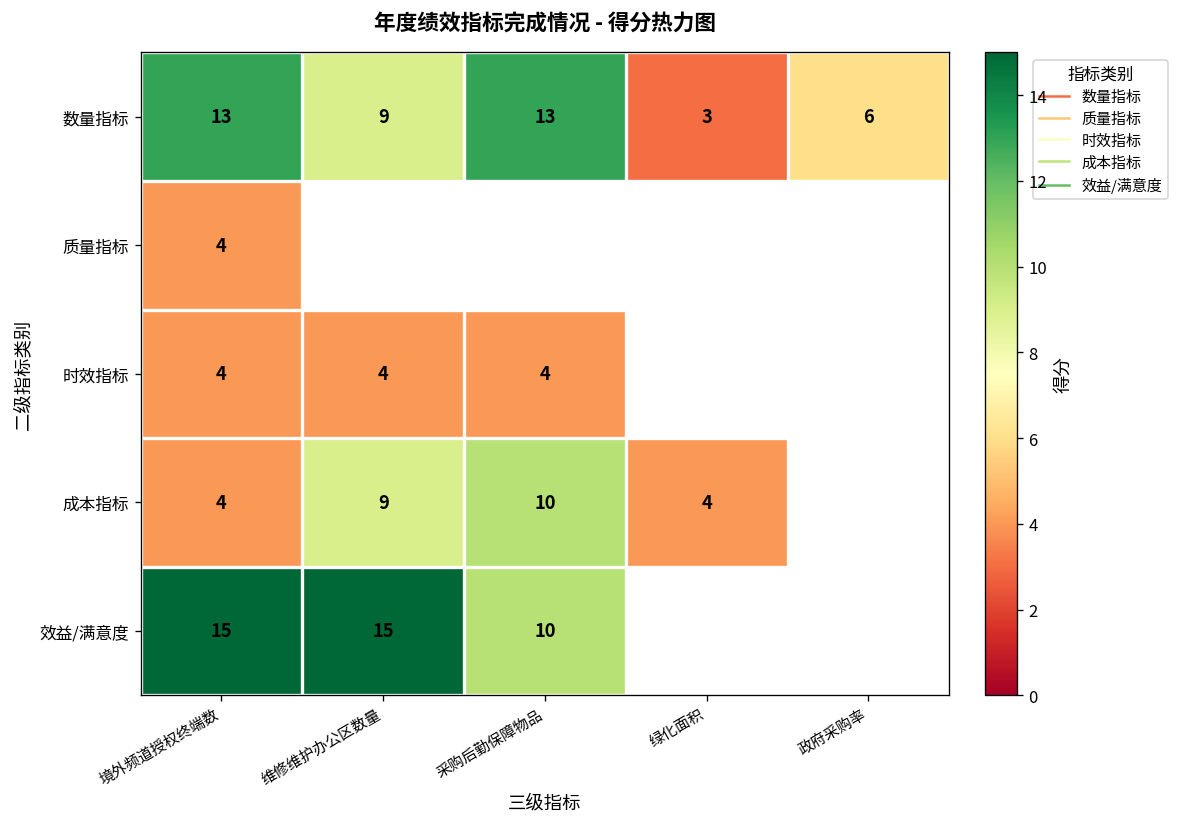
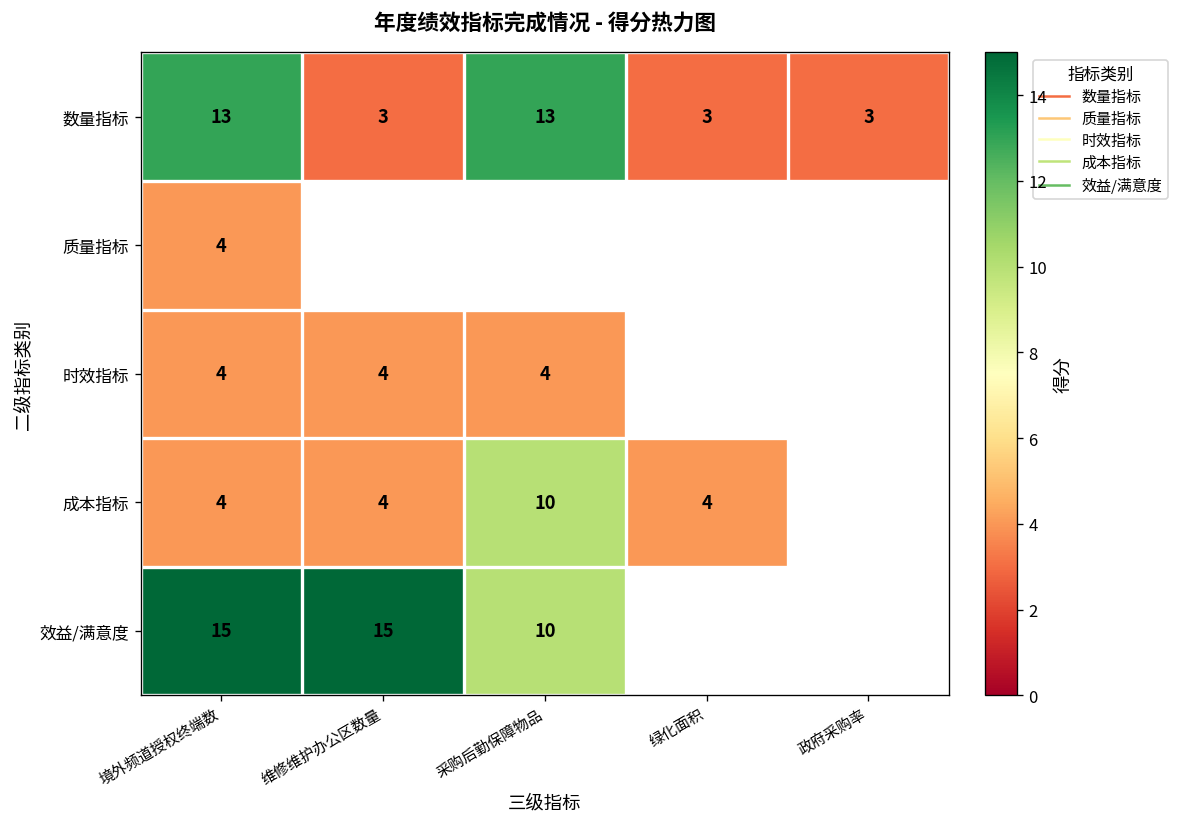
数量指标, 维修维护办公区数量: 9 -> 3
数量指标, 政府采购率: 6 -> 3
成本指标, 维修维护办公区数量: 9 -> 4
